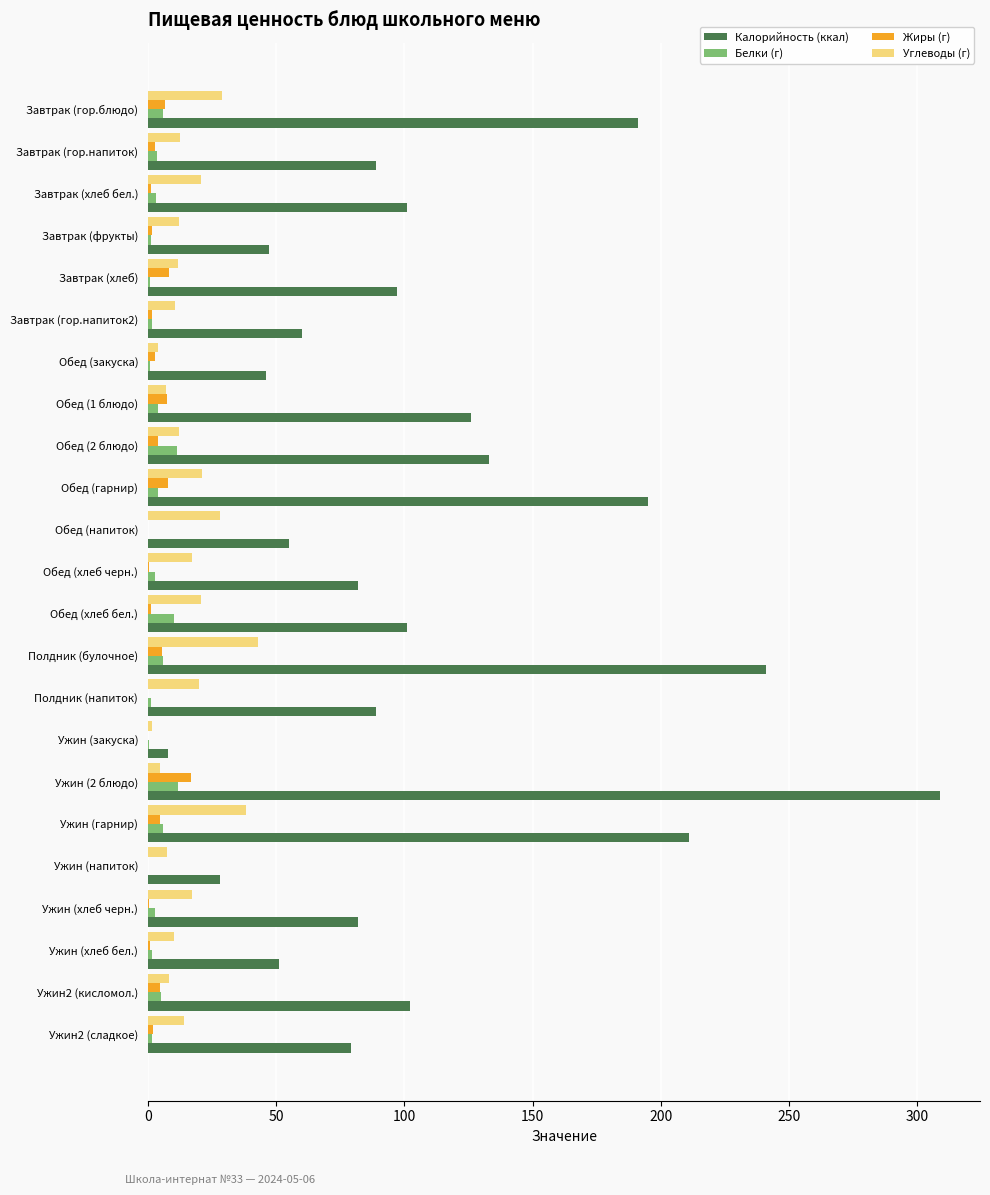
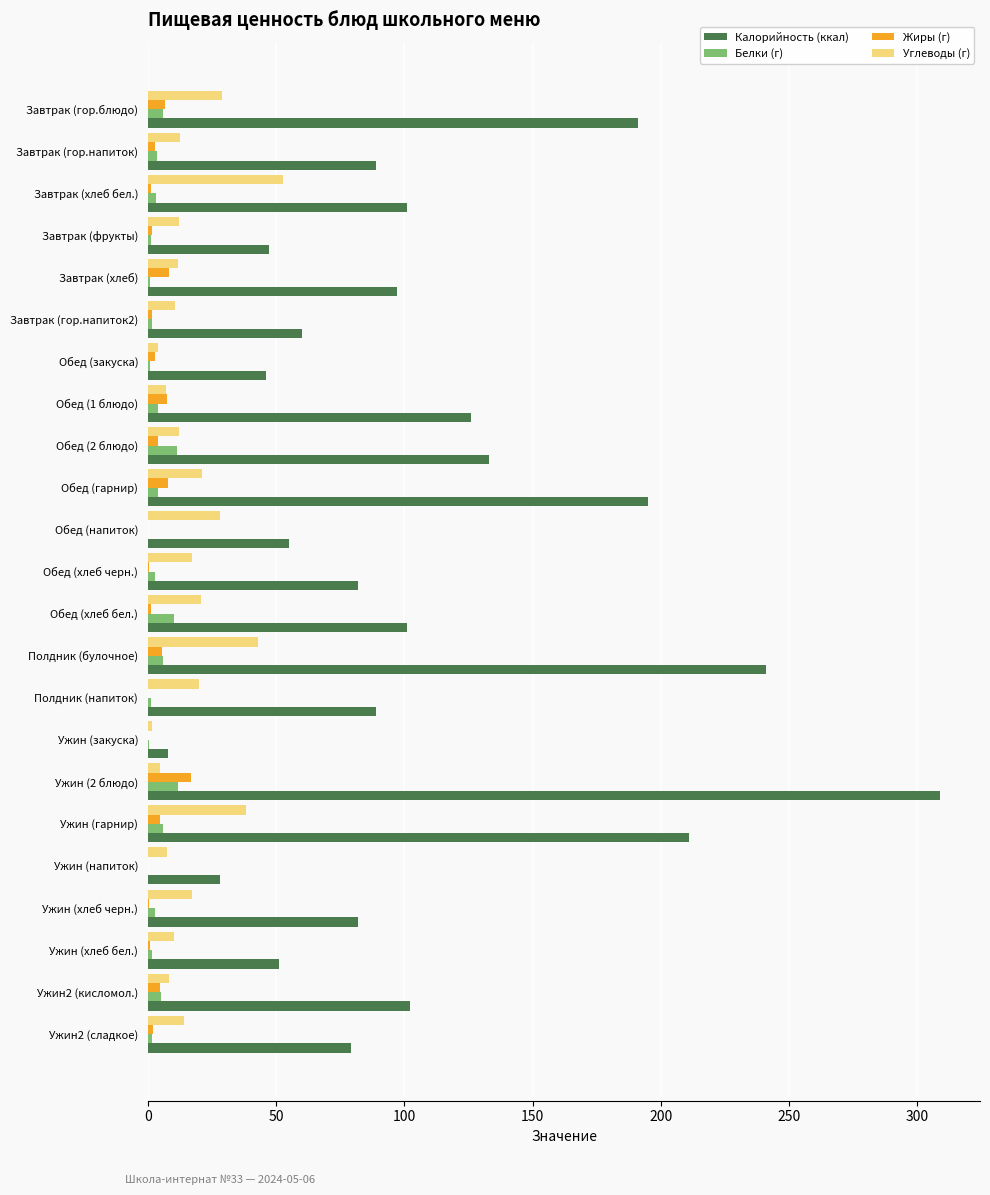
Углеводы (г), Завтрак (хлеб бел.): 21 -> 53
